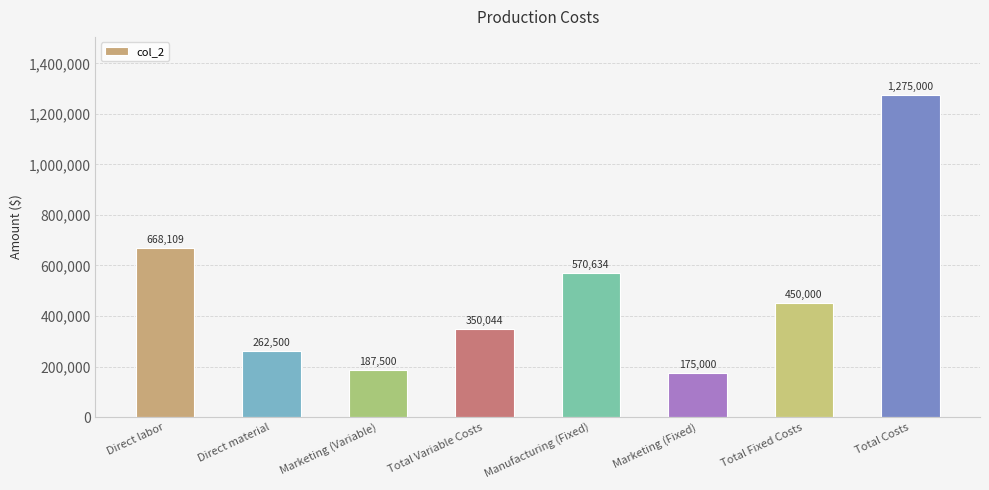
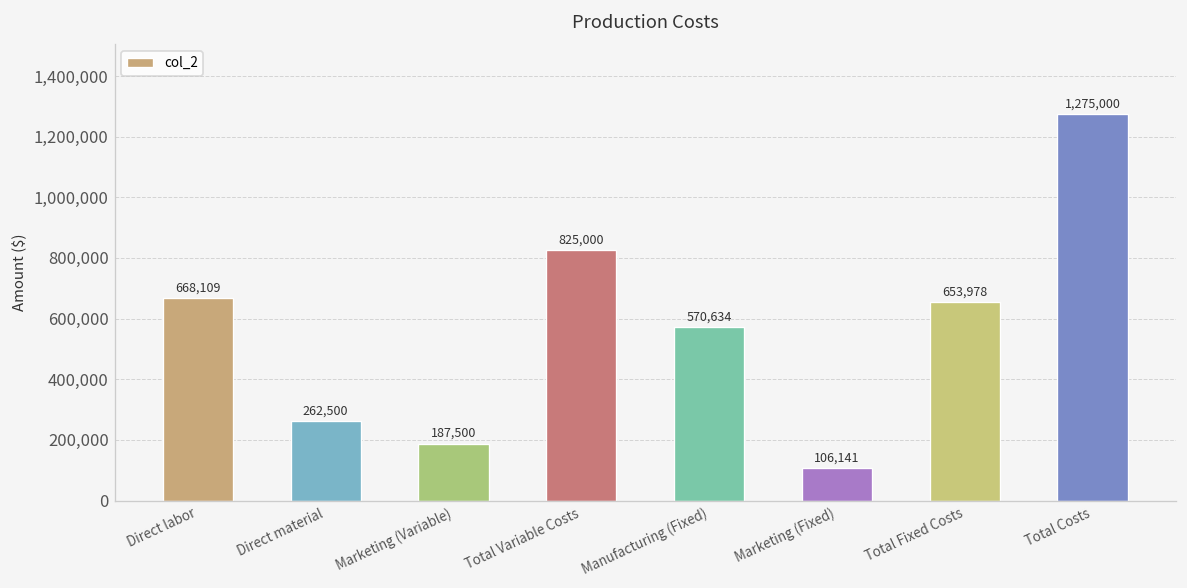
Total Variable Costs: 350,044 -> 825,000
Marketing (Fixed): 175,000 -> 106,141
Total Fixed Costs: 450,000 -> 653,978
